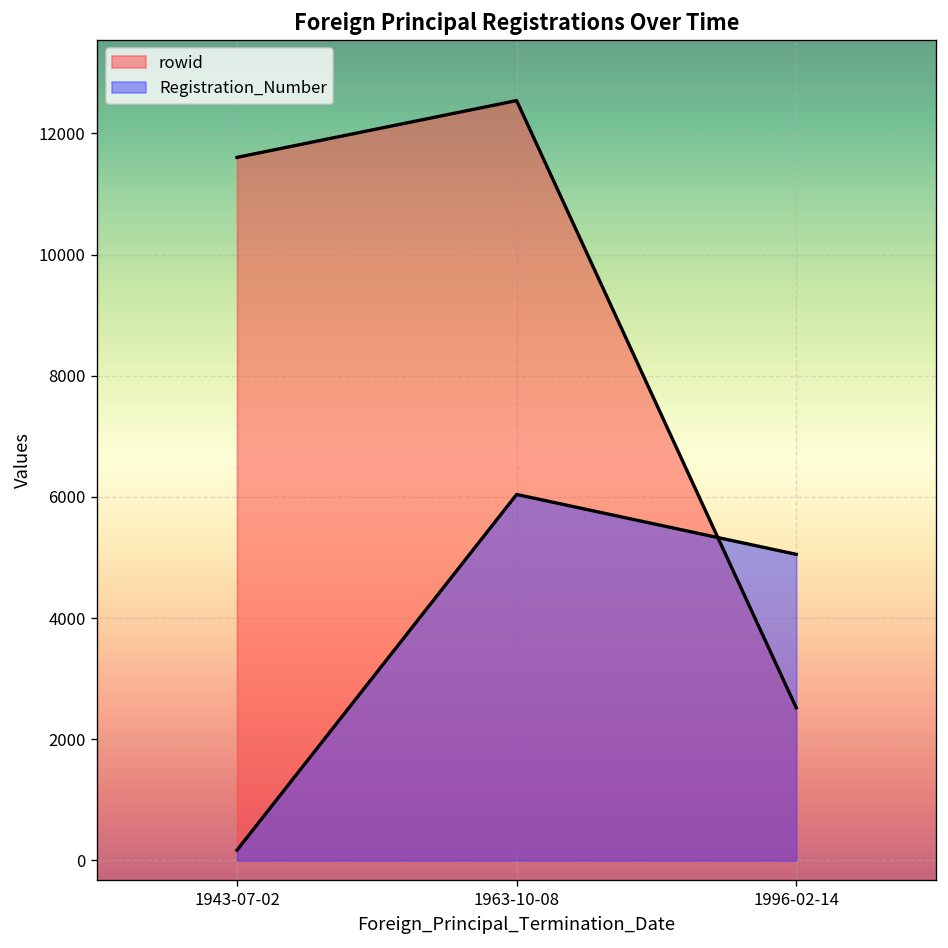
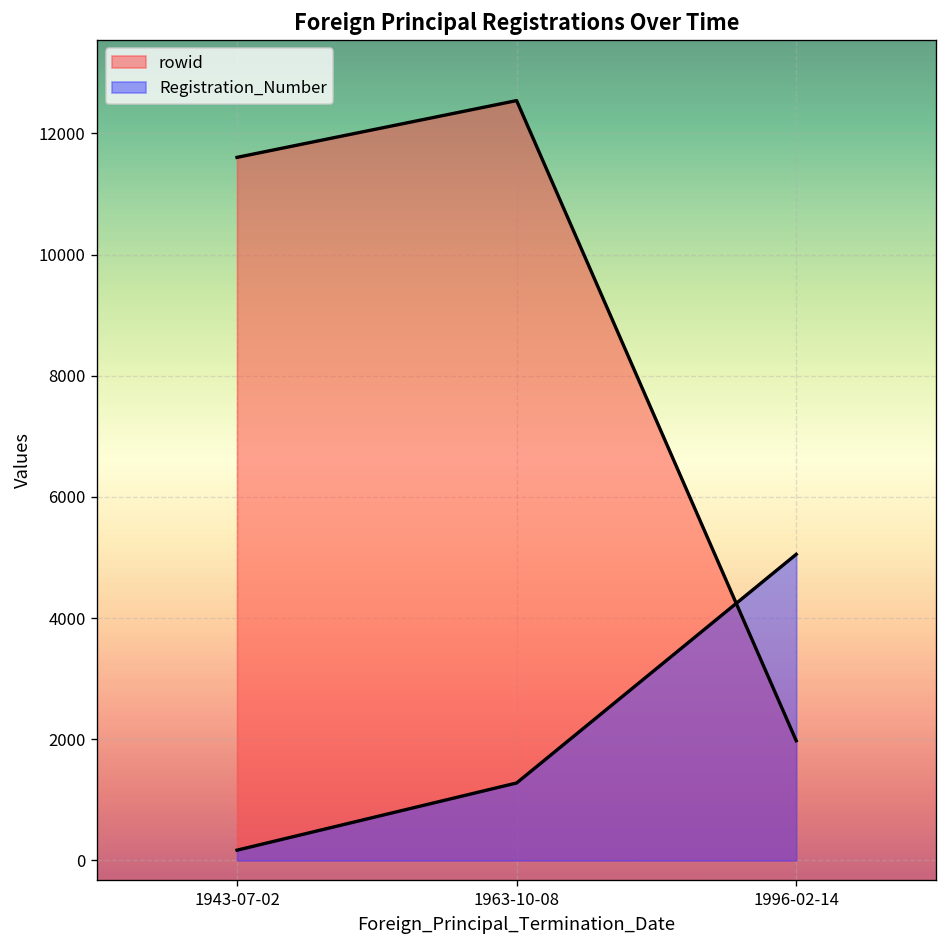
Registration_Number, 1963-10-08: 6000 -> 1300
rowid, 1996-02-14: 2500 -> 2000
